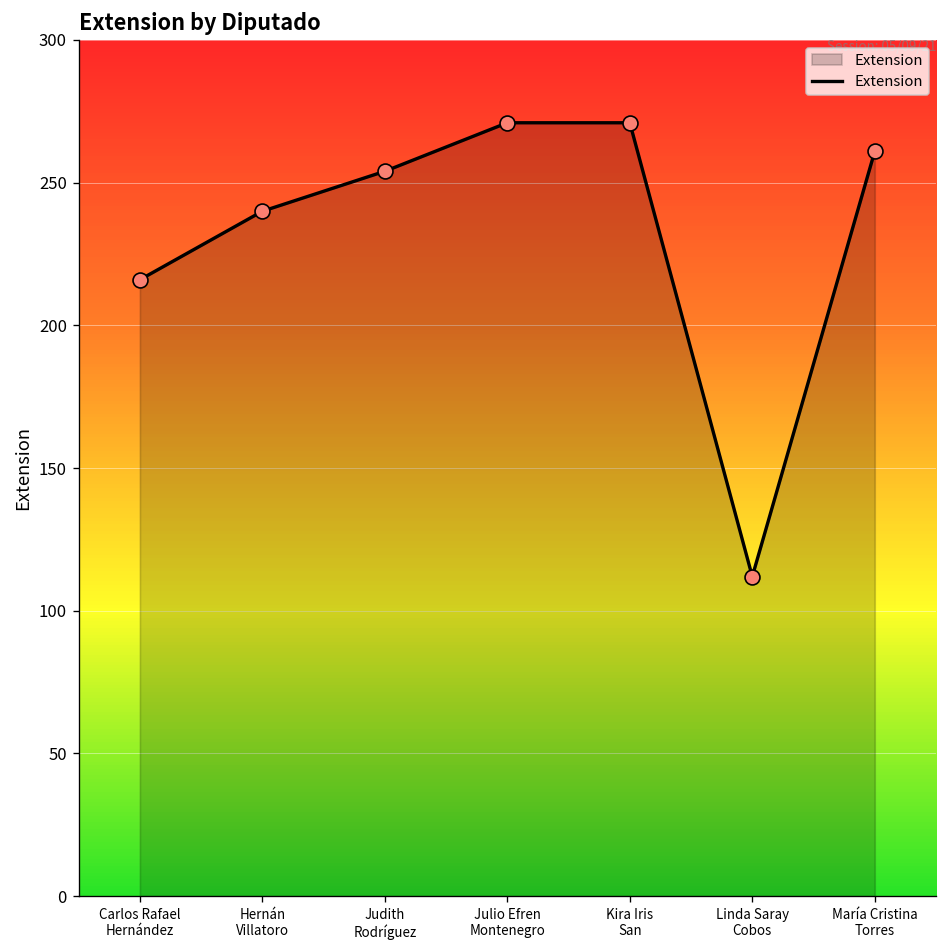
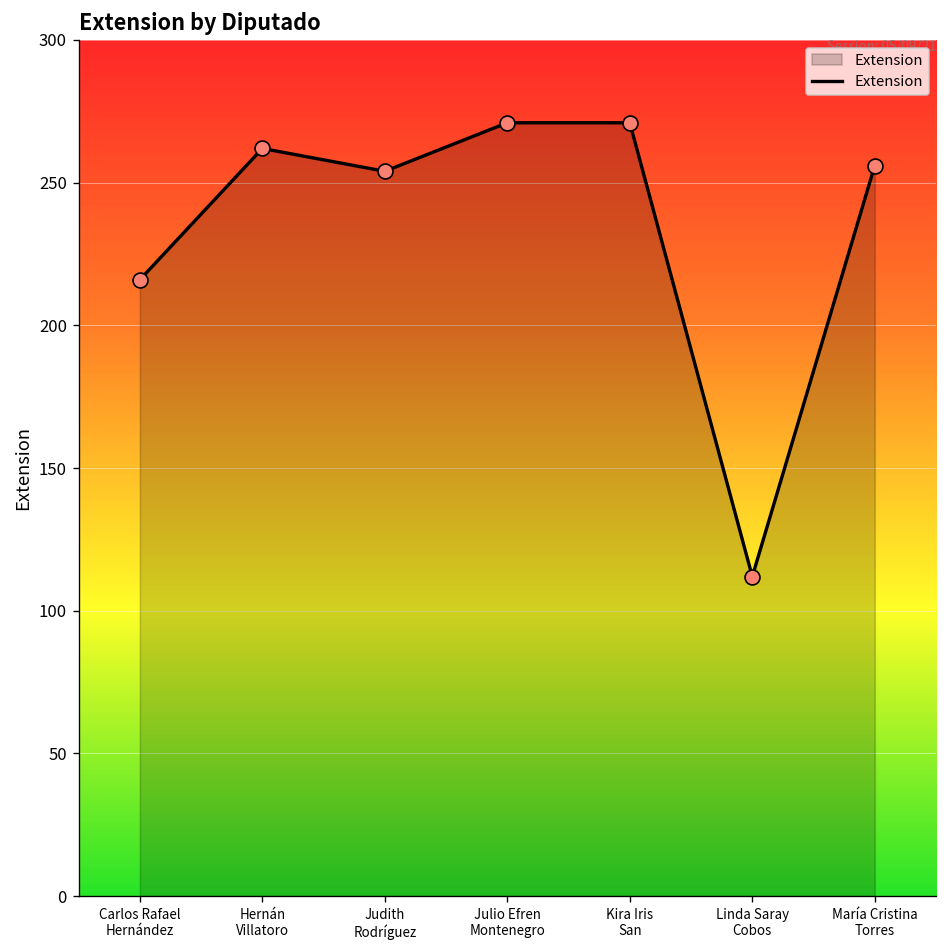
Hernán Villatoro: 240 -> 262
María Cristina Torres: 261 -> 256
